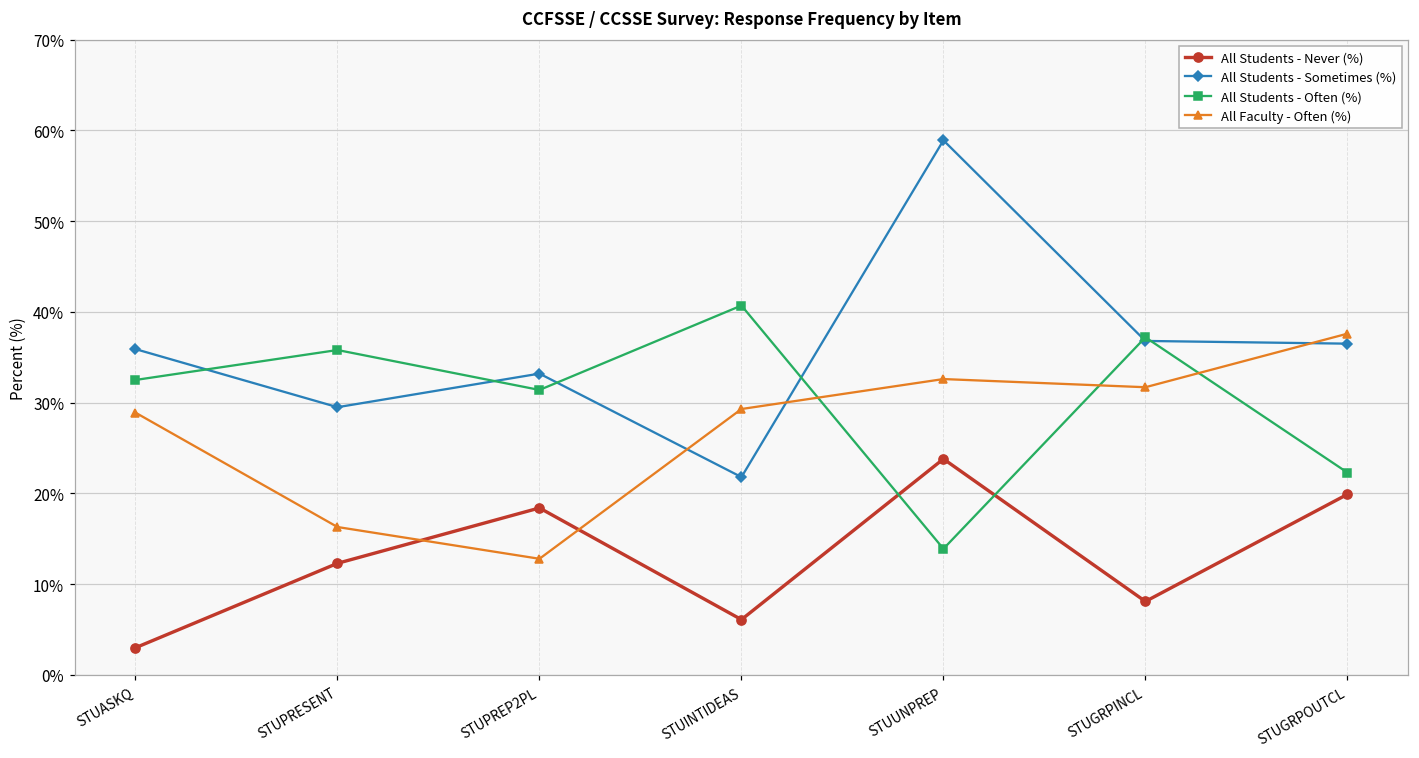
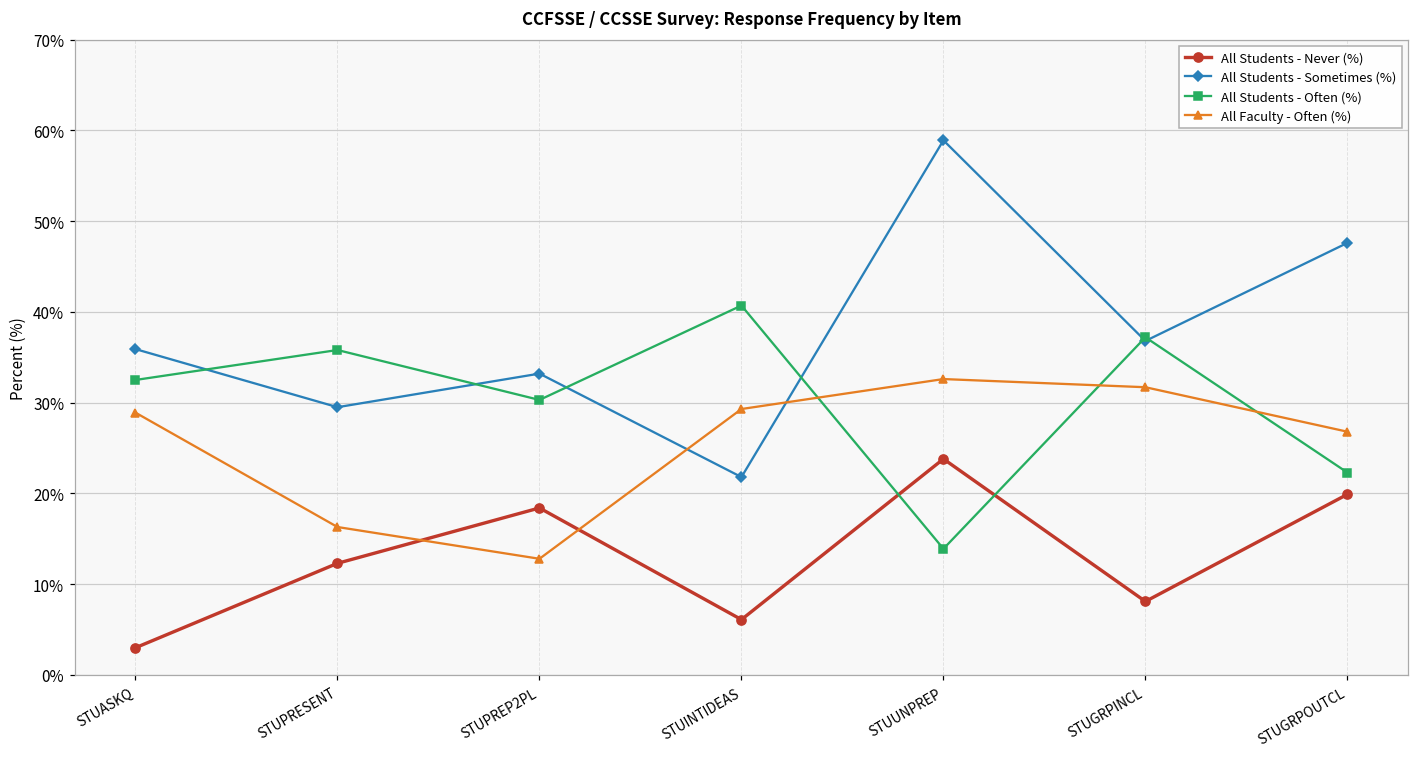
All Students - Often (%), STUPREP2PL: 31% -> 30%
All Students - Sometimes (%), STUGRPOUTCL: 37% -> 48%
All Faculty - Often (%), STUGRPOUTCL: 38% -> 27%
